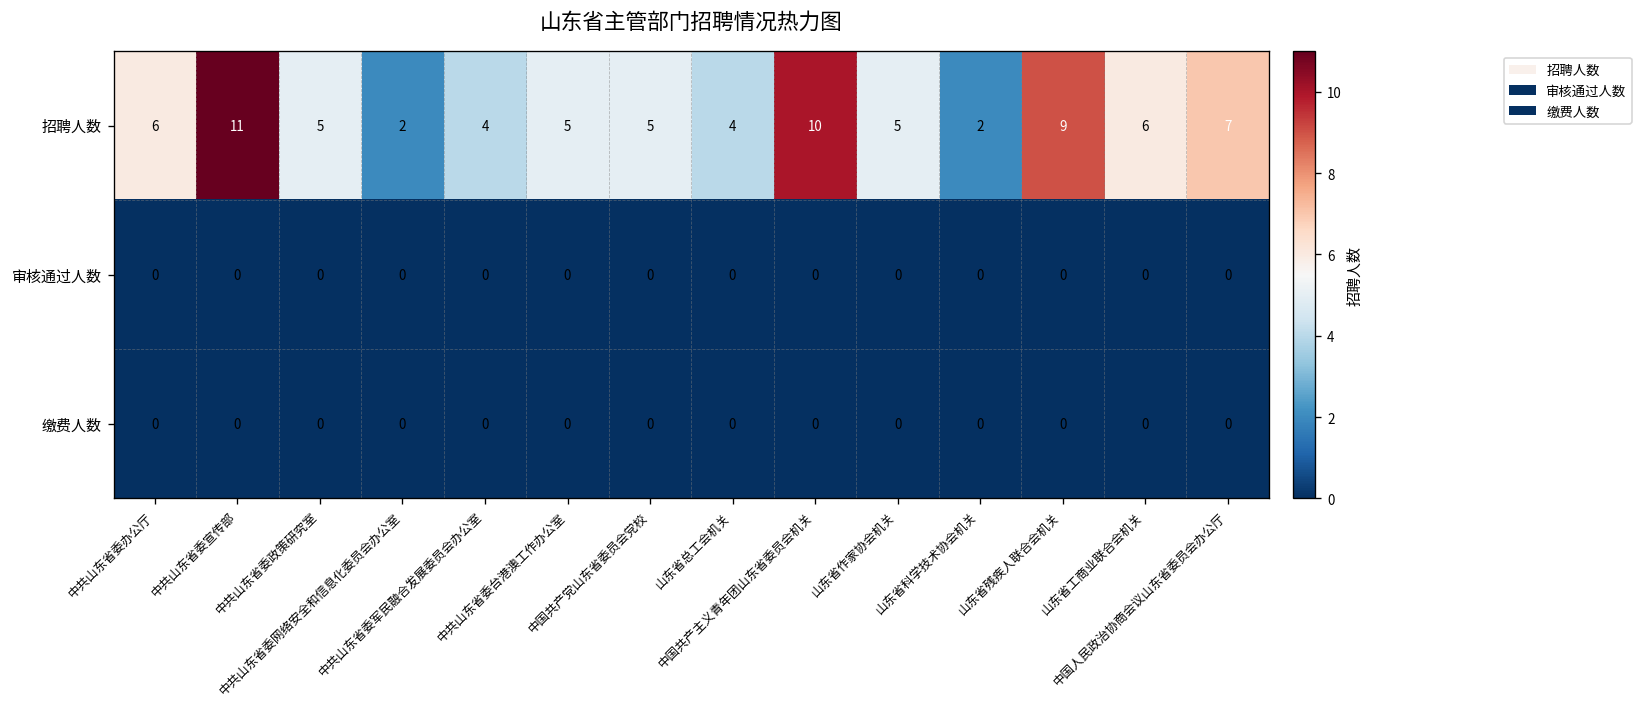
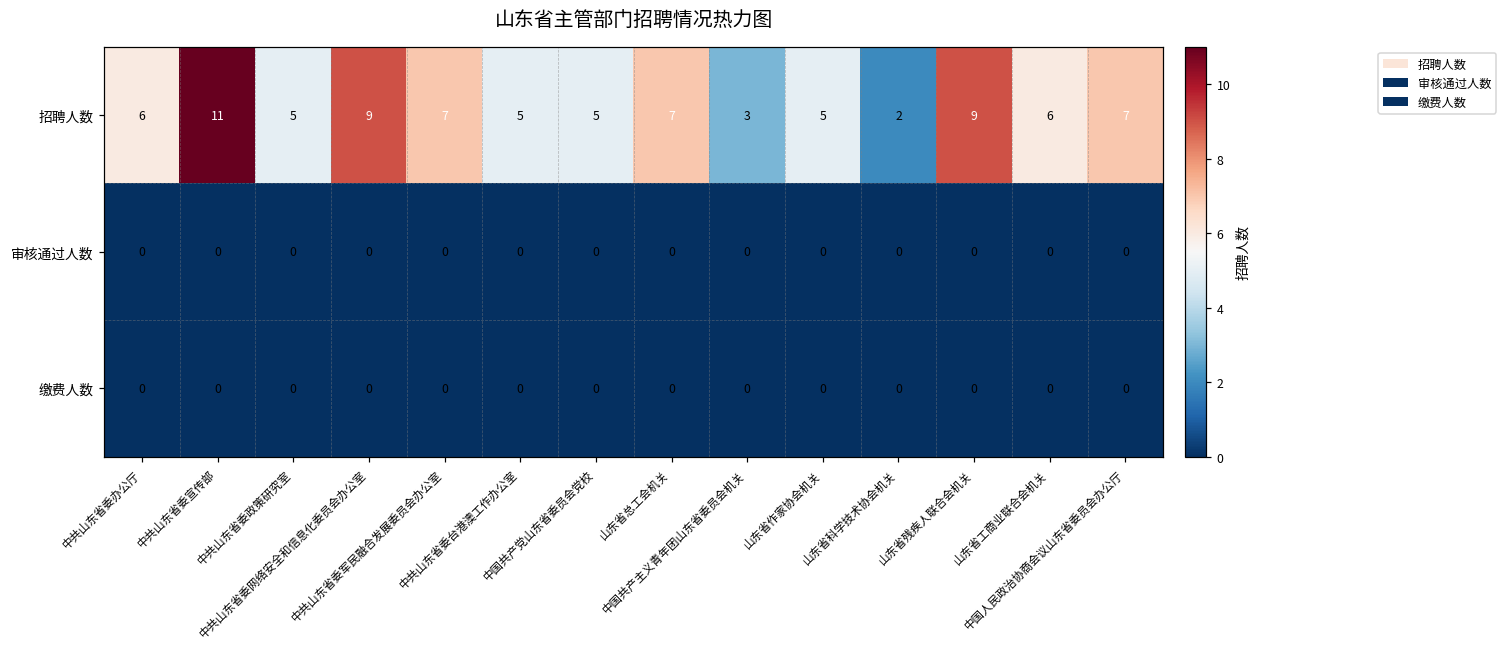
招聘人数, 中共山东省委网络安全和信息化委员会办公室: 2 -> 9
招聘人数, 中共山东省委军民融合发展委员会办公室: 4 -> 7
招聘人数, 山东省总工会机关: 4 -> 7
招聘人数, 中国共产主义青年团山东省委员会机关: 10 -> 3
